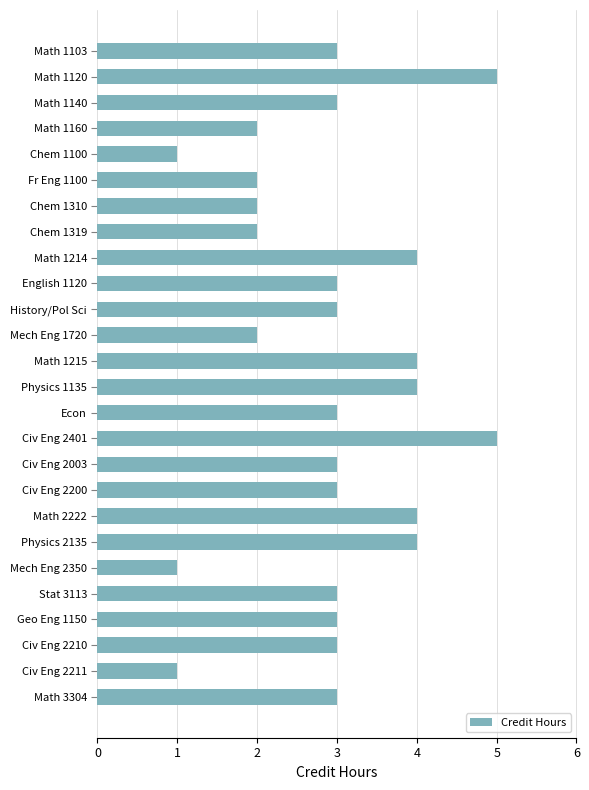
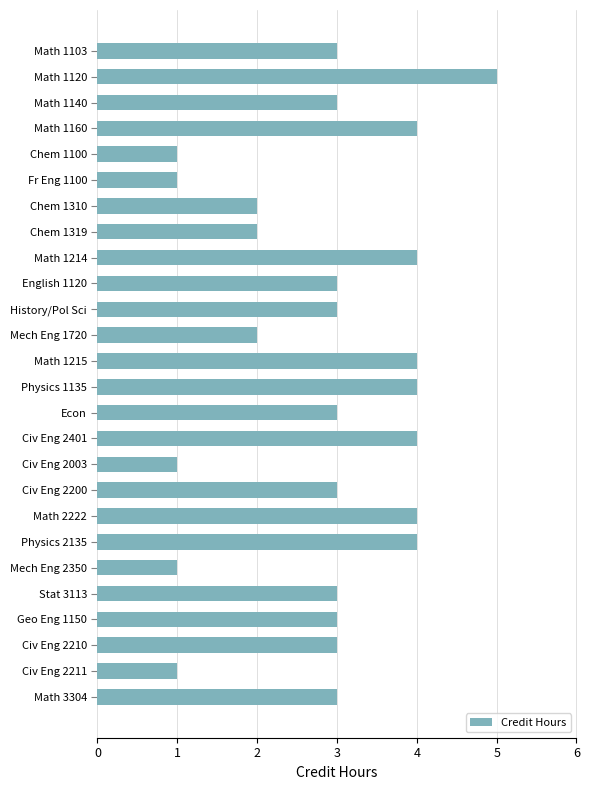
Math 1160: 2 -> 4
Fr Eng 1100: 2 -> 1
Civ Eng 2401: 5 -> 4
Civ Eng 2003: 3 -> 1
